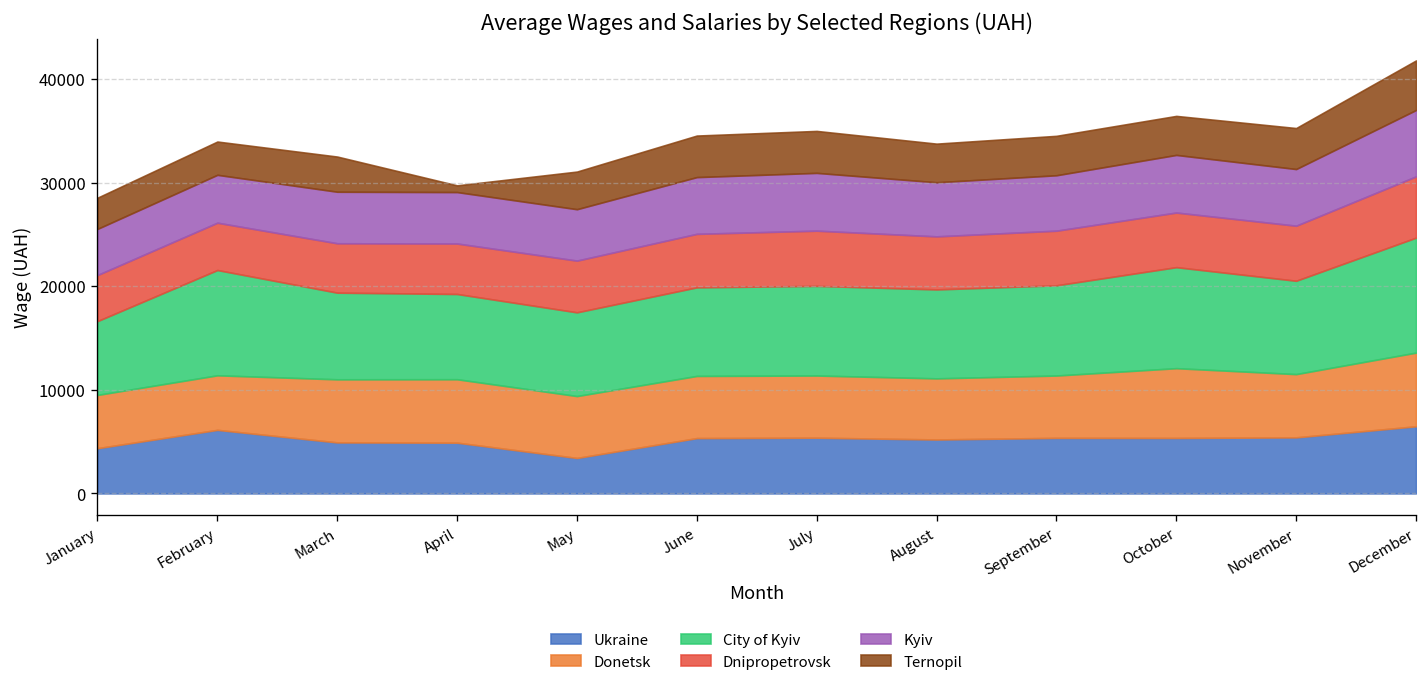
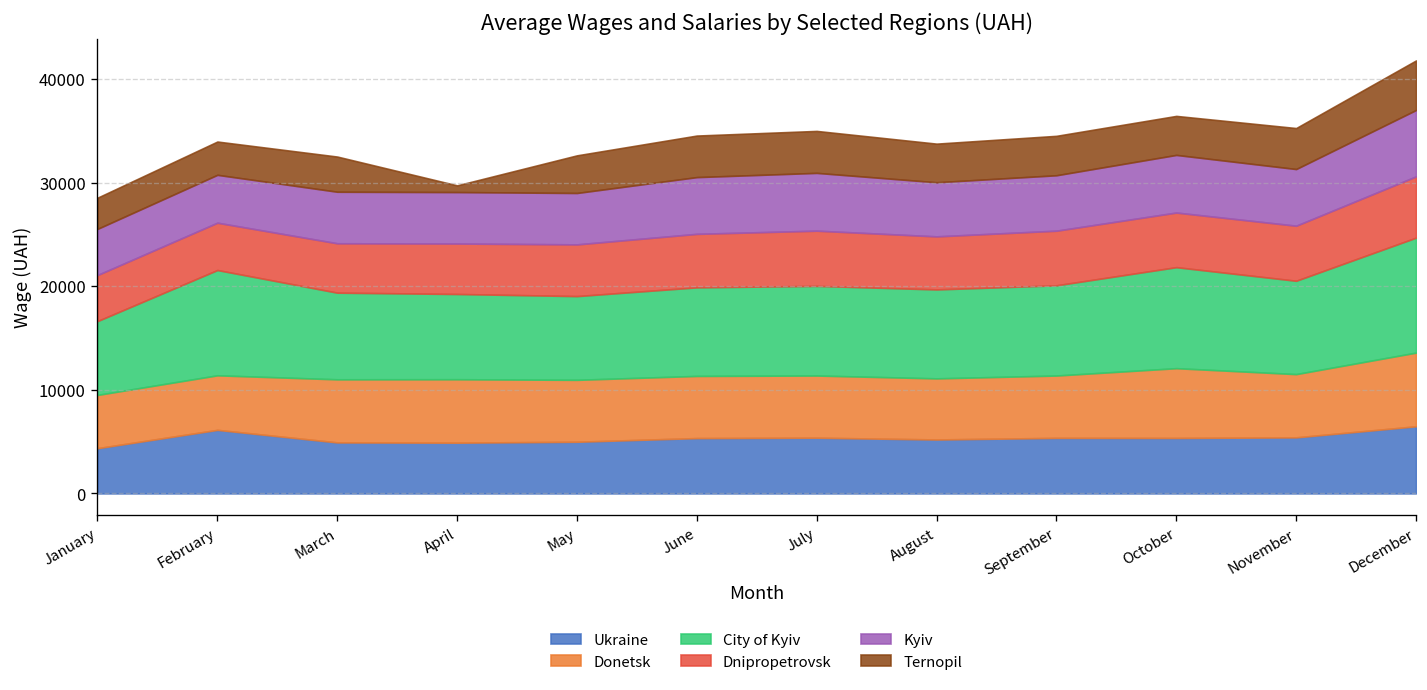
Ukraine, May: 3000 -> 5000
